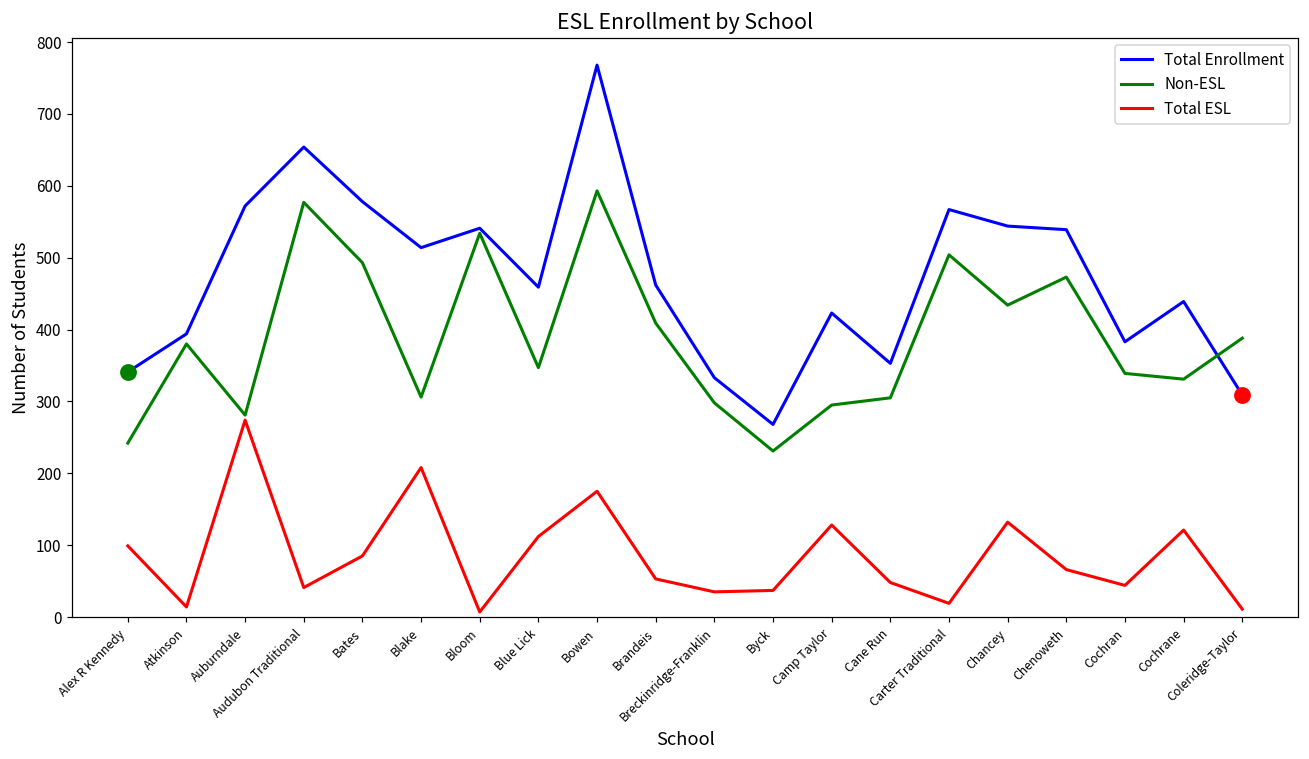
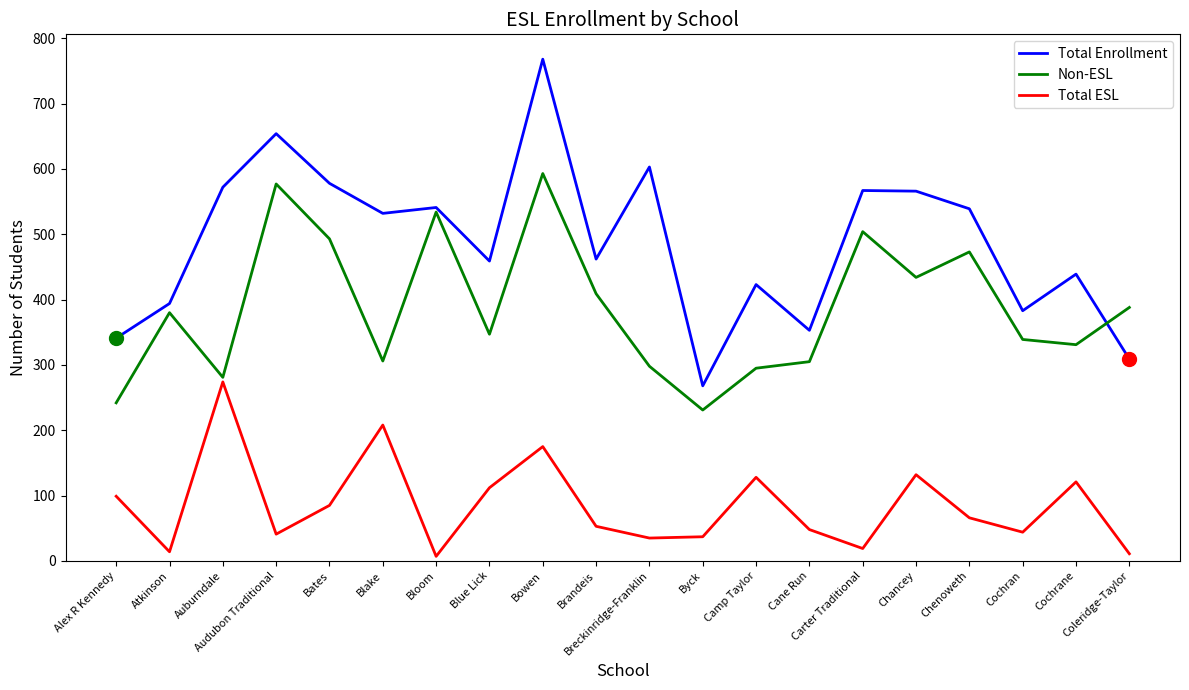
Total Enrollment, Blake: 510 -> 530
Total Enrollment, Breckinridge-Franklin: 330 -> 600
Total Enrollment, Chancey: 540 -> 570
